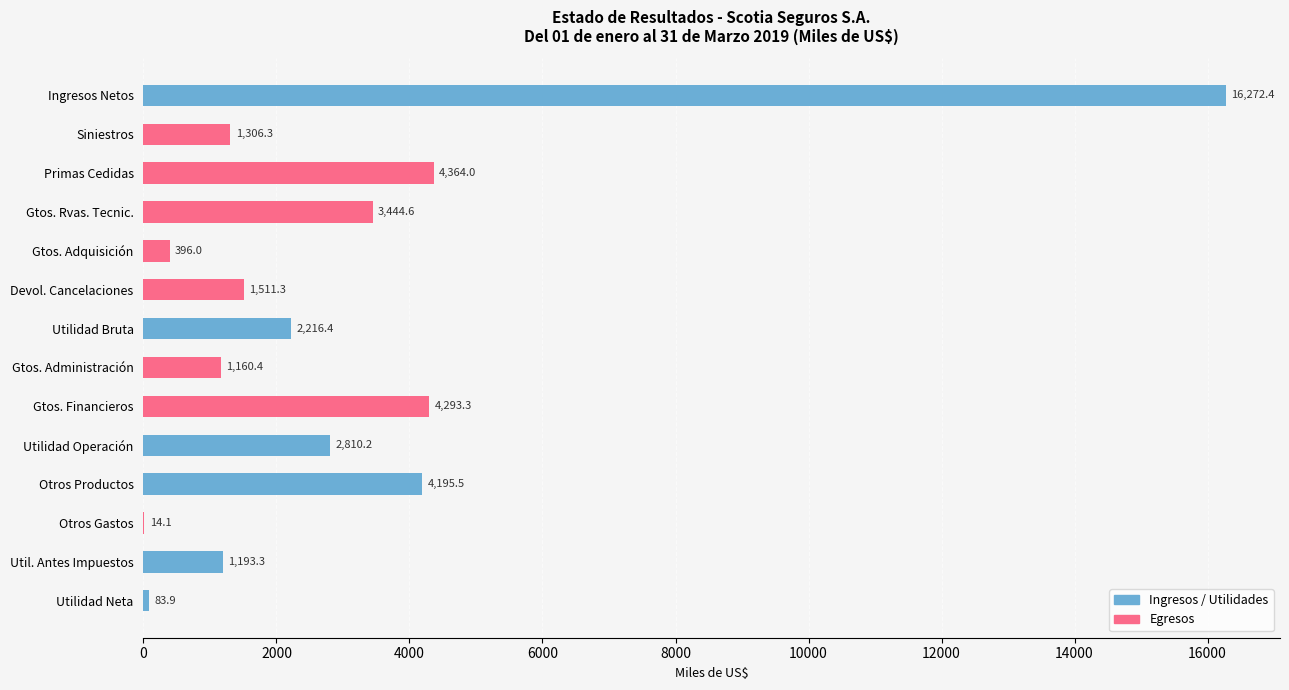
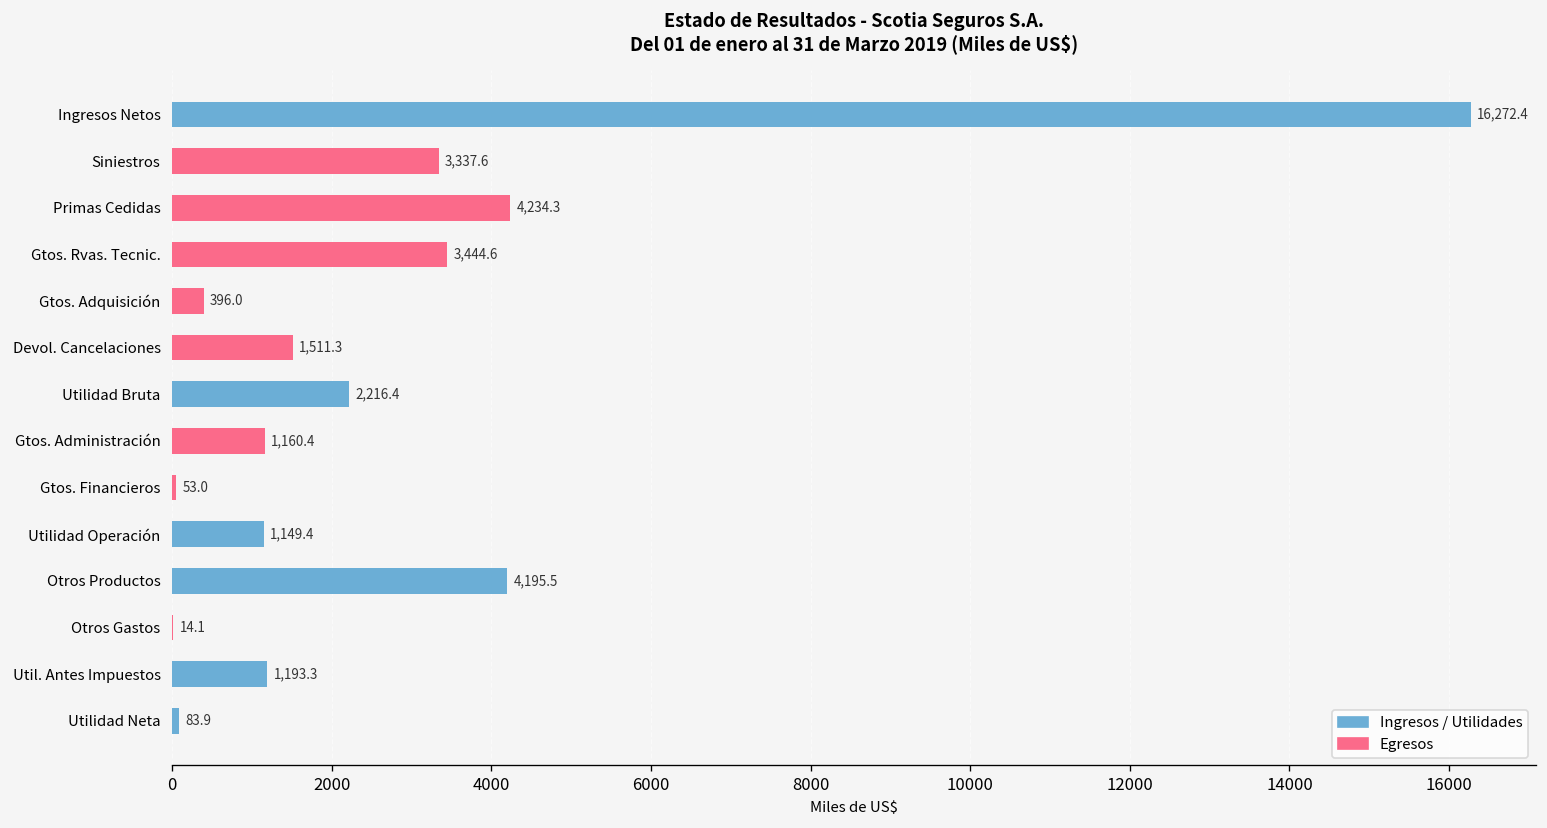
Siniestros: 1,306.3 -> 3,337.6
Primas Cedidas: 4,364.0 -> 4,234.3
Gtos. Financieros: 4,293.3 -> 53.0
Utilidad Operación: 2,810.2 -> 1,149.4
